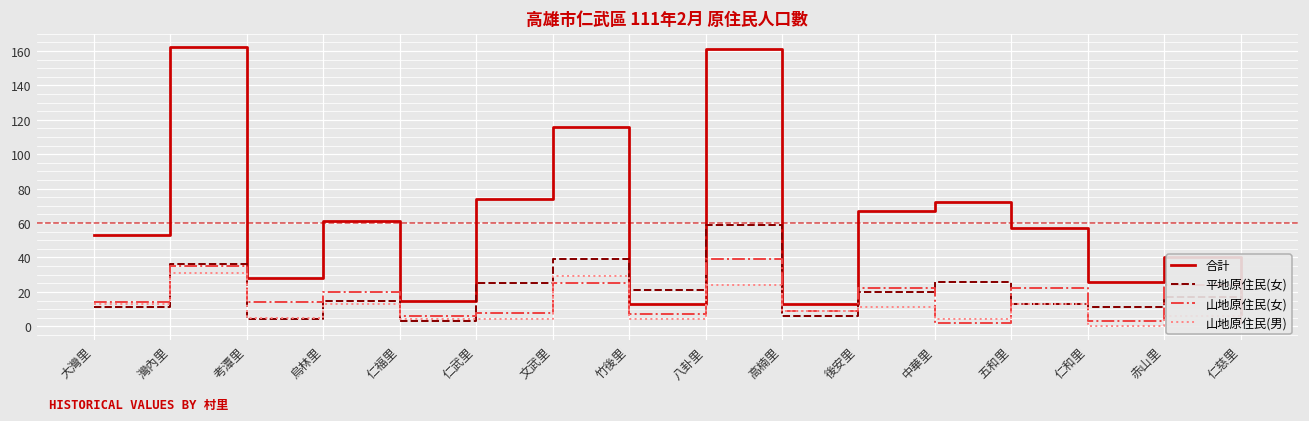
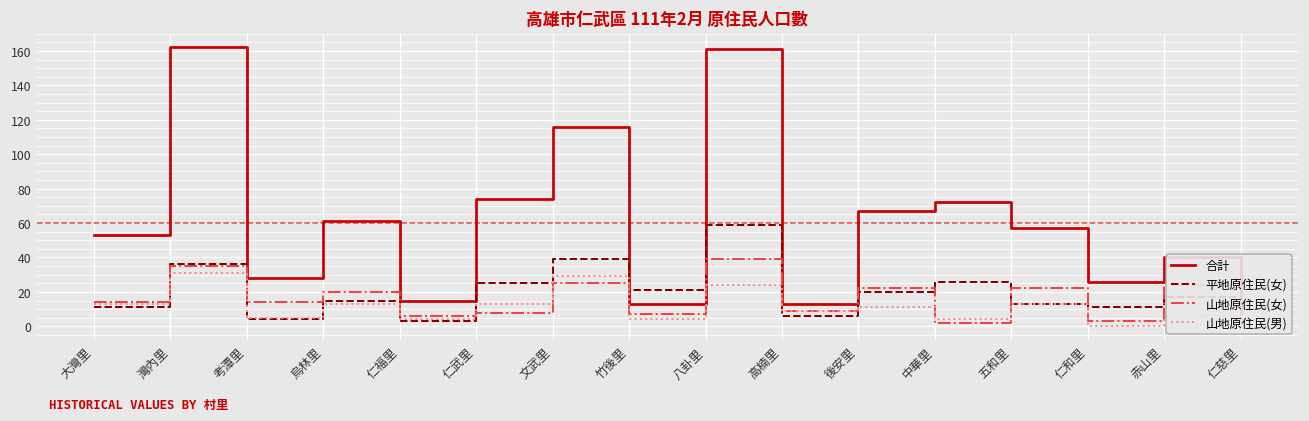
山地原住民(男), 仁武里: 4 -> 13
